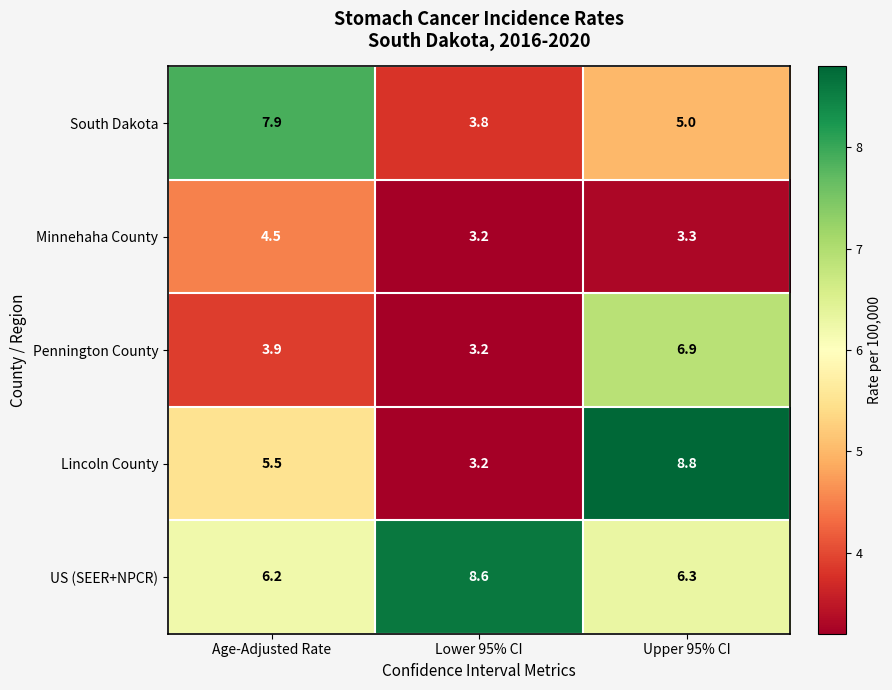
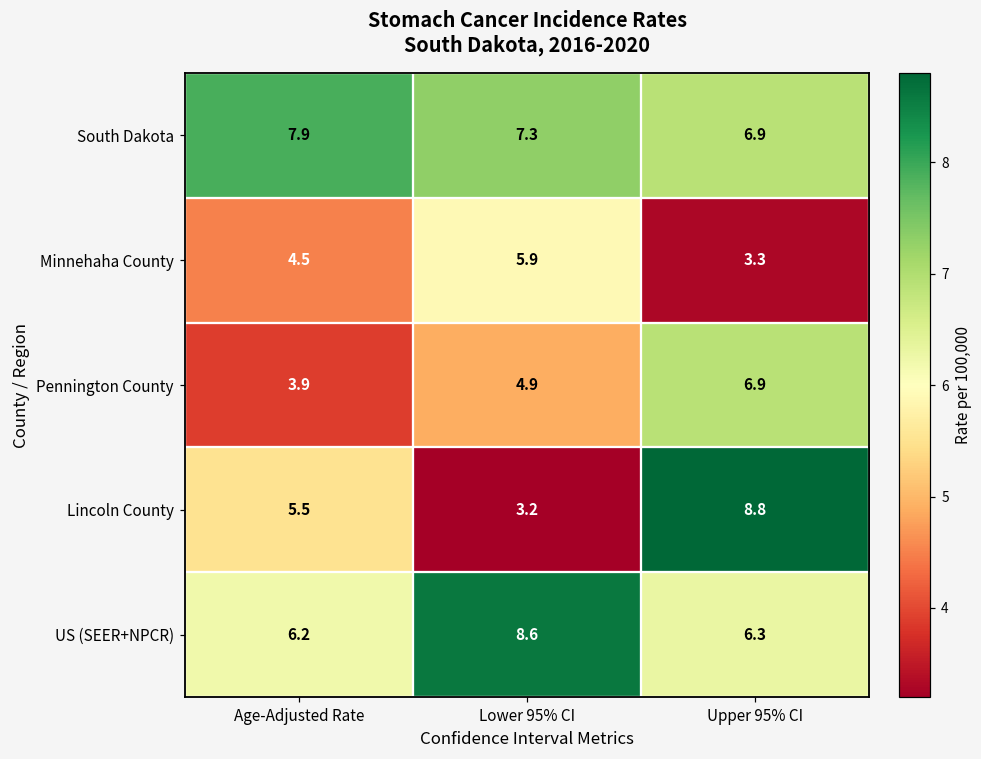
South Dakota, Lower 95% CI: 3.8 -> 7.3
South Dakota, Upper 95% CI: 5.0 -> 6.9
Minnehaha County, Lower 95% CI: 3.2 -> 5.9
Pennington County, Lower 95% CI: 3.2 -> 4.9
